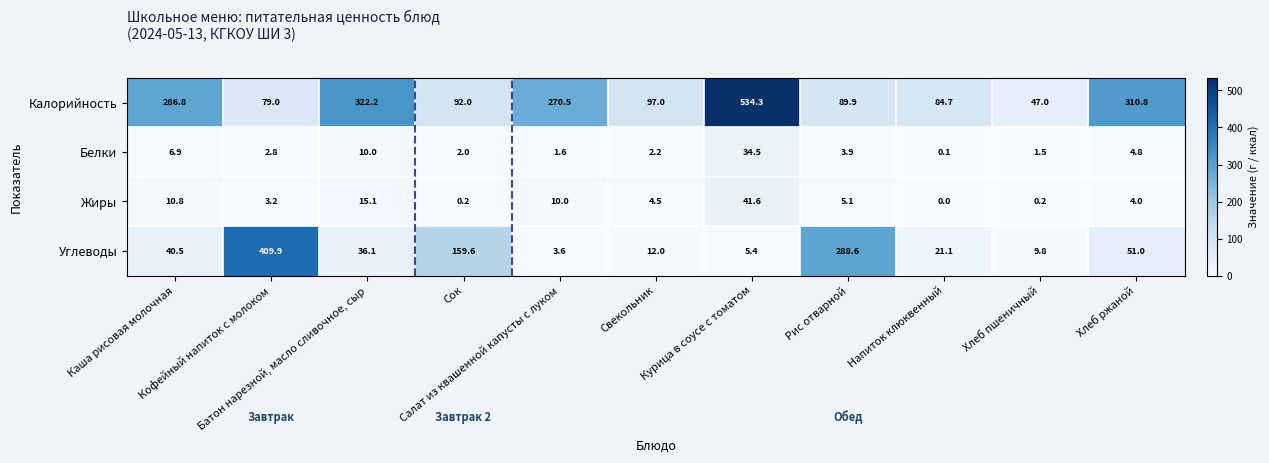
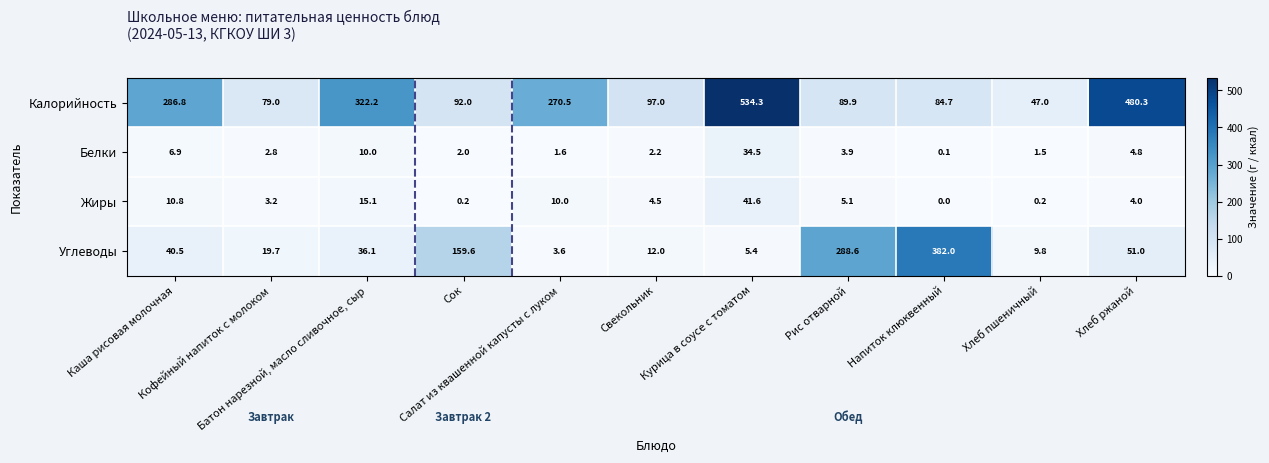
Калорийность, Хлеб ржаной: 310.8 -> 480.3
Углеводы, Кофейный напиток с молоком: 409.9 -> 19.7
Углеводы, Напиток клюквенный: 21.1 -> 382.0
